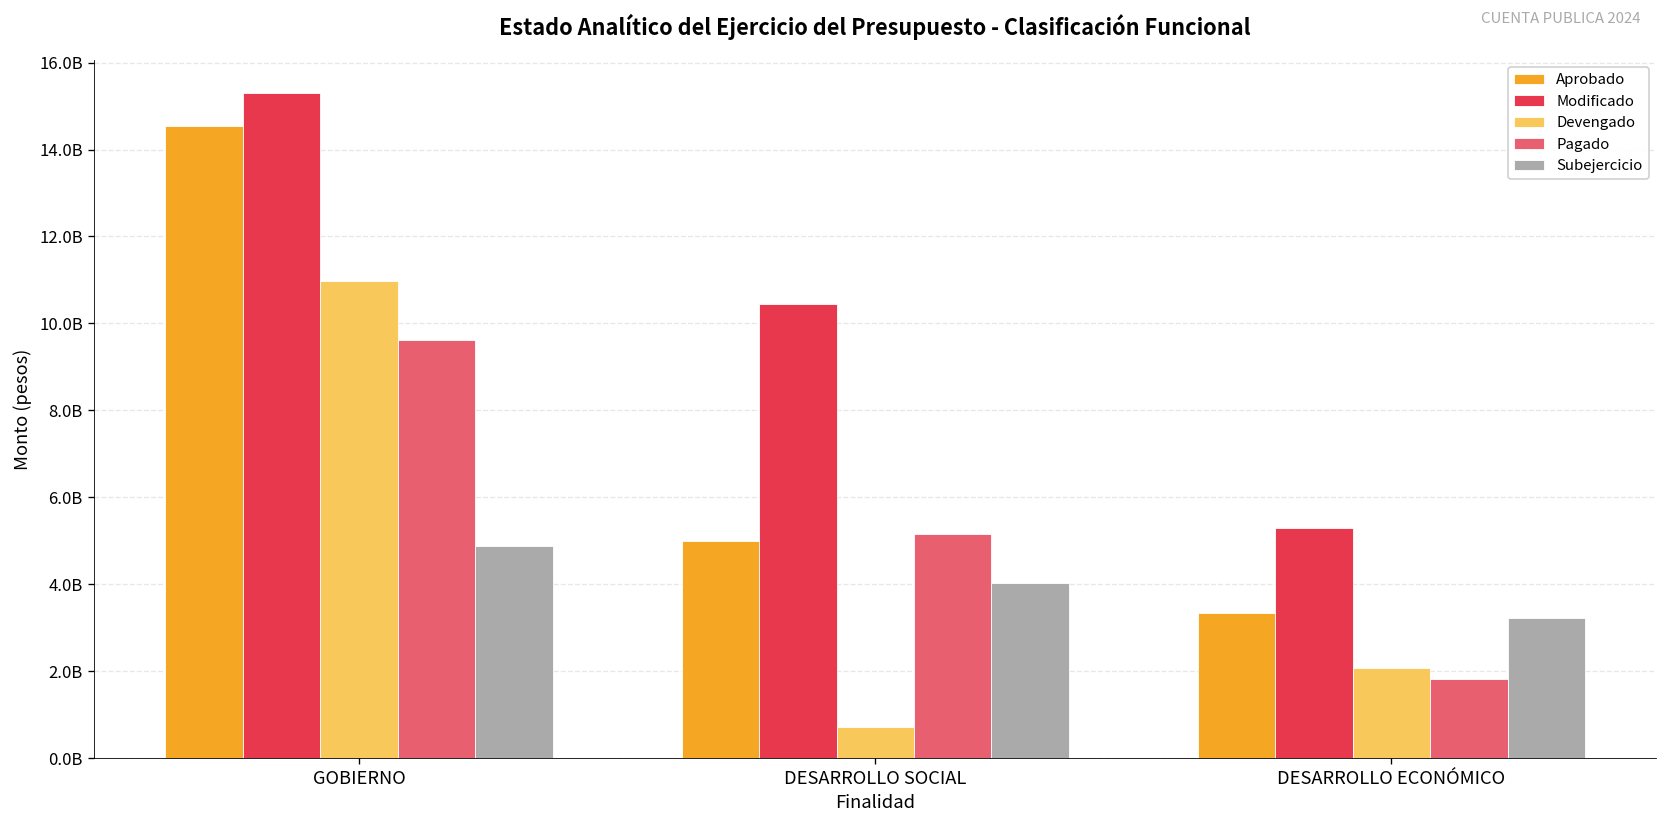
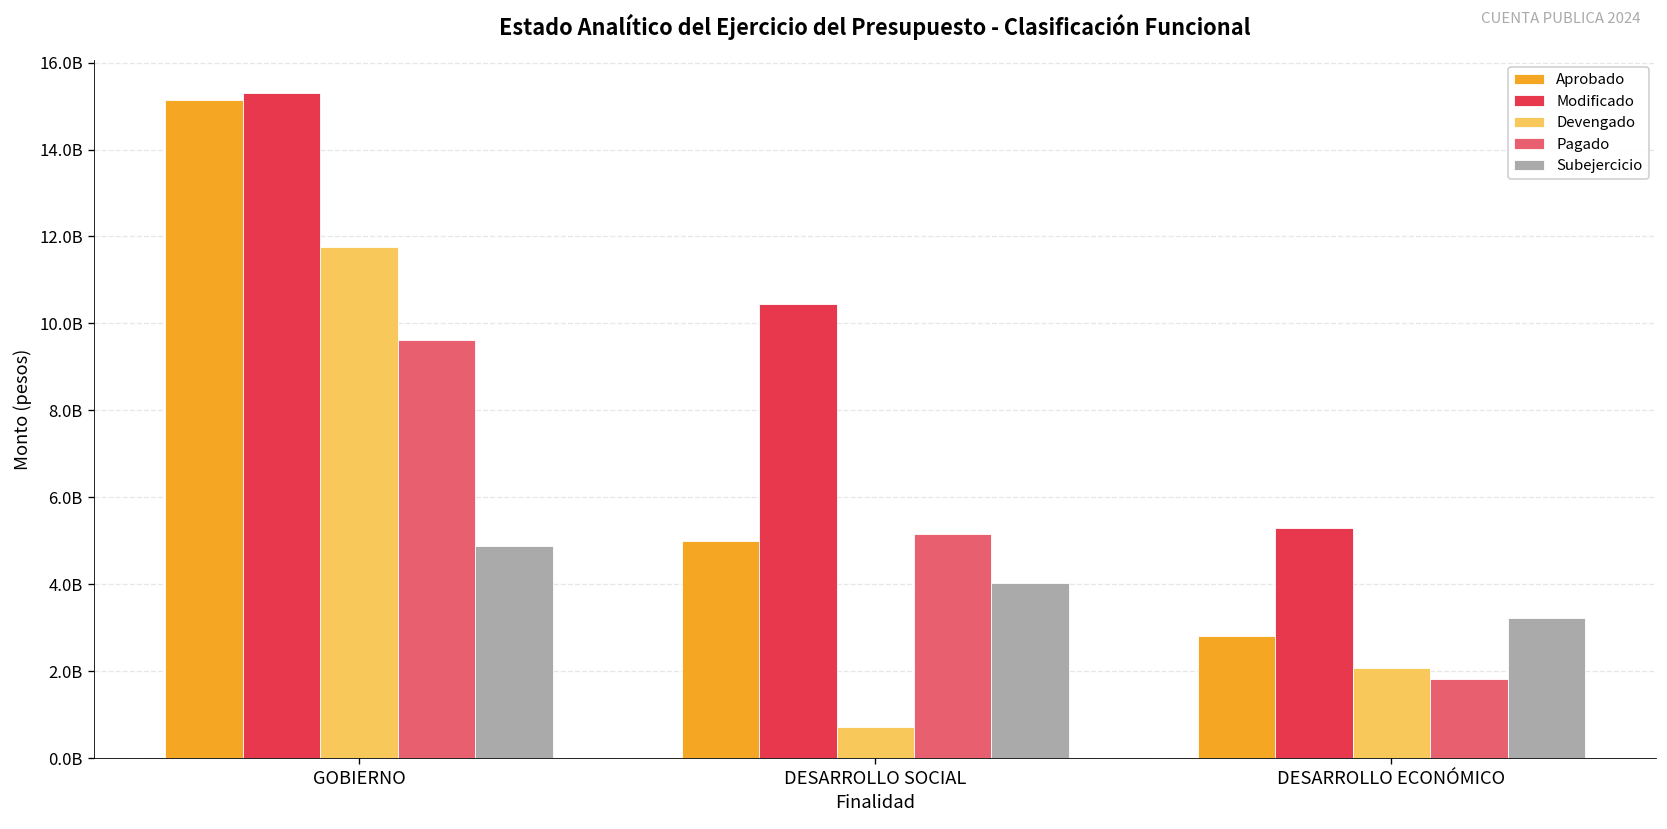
Aprobado, GOBIERNO: 14600000000 -> 15100000000
Devengado, GOBIERNO: 11000000000 -> 11800000000
Aprobado, DESARROLLO ECONÓMICO: 3300000000 -> 2800000000
